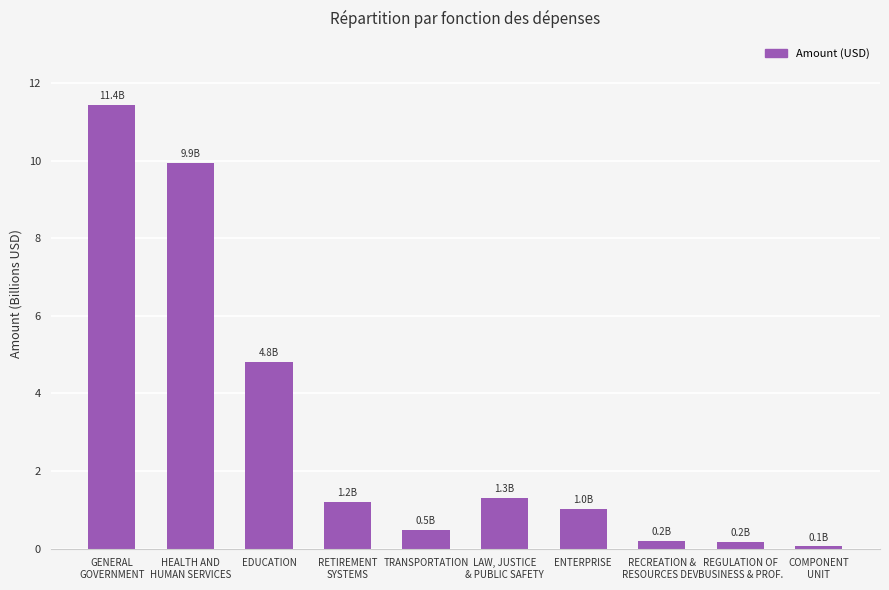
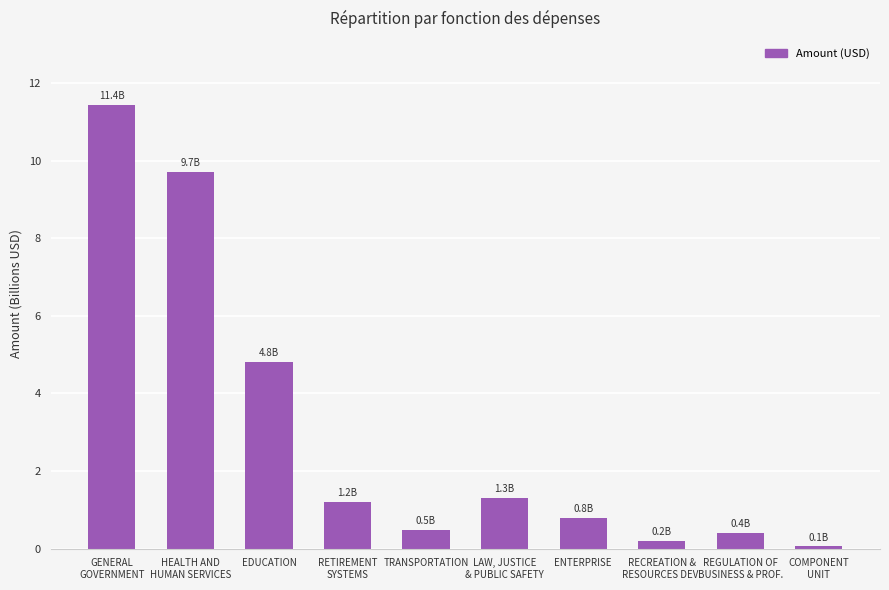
HEALTH AND HUMAN SERVICES: 9.9B -> 9.7B
ENTERPRISE: 1.0B -> 0.8B
REGULATION OF BUSINESS & PROF.: 0.2B -> 0.4B
